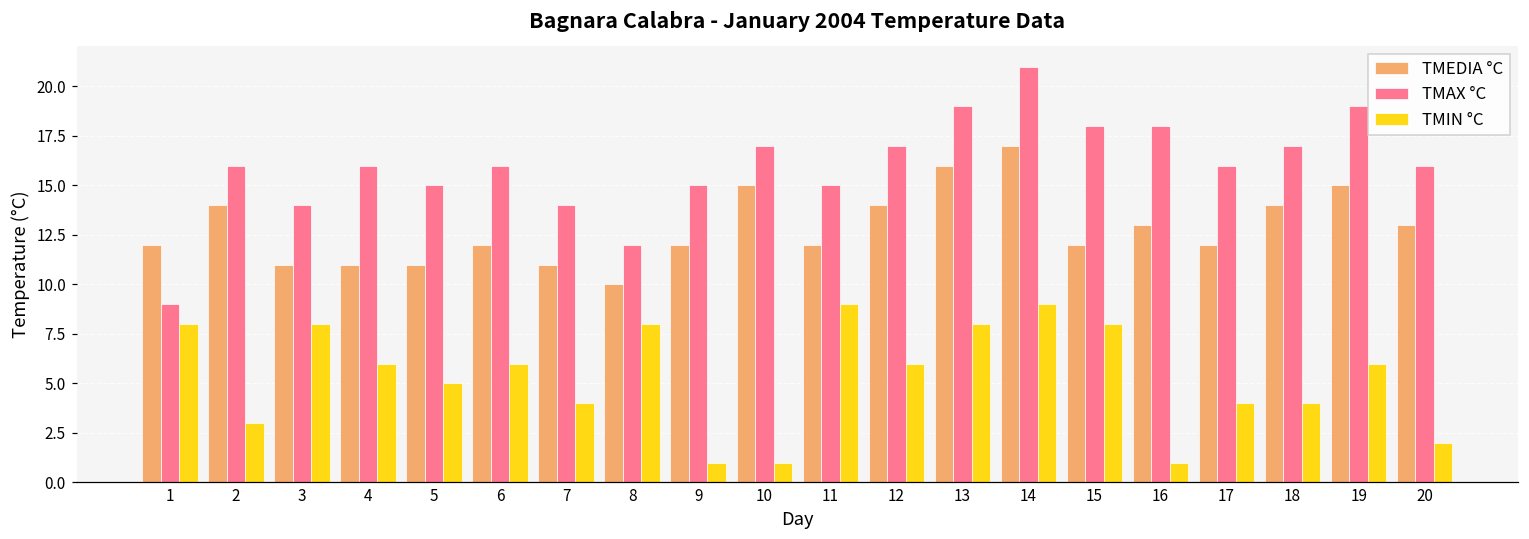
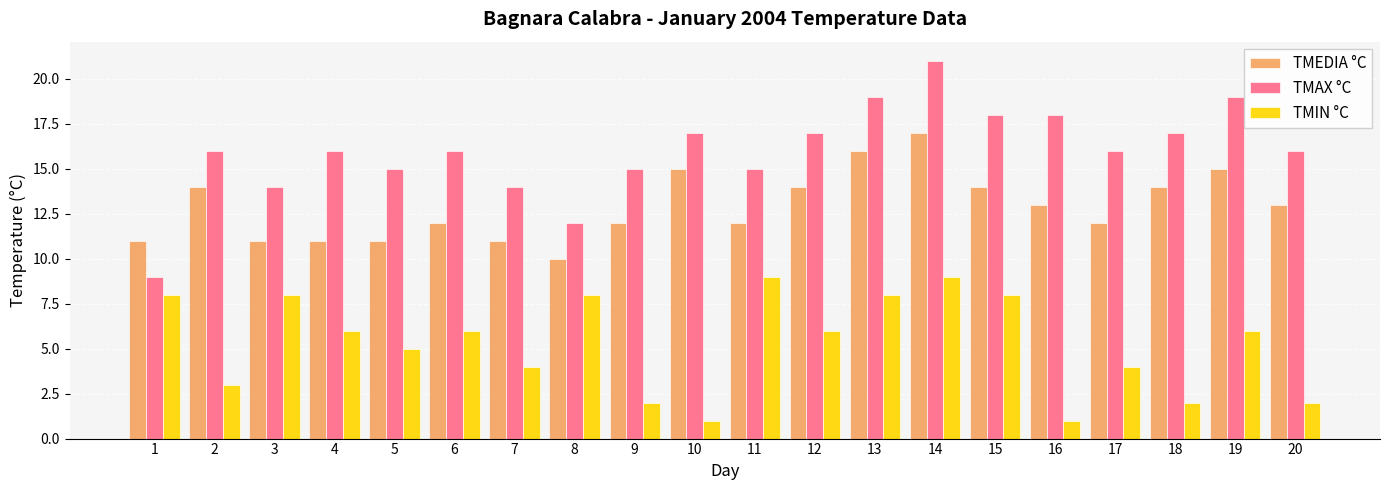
TMEDIA °C, 1: 12 -> 11
TMIN °C, 9: 1 -> 2
TMEDIA °C, 15: 12 -> 14
TMIN °C, 18: 4 -> 2
